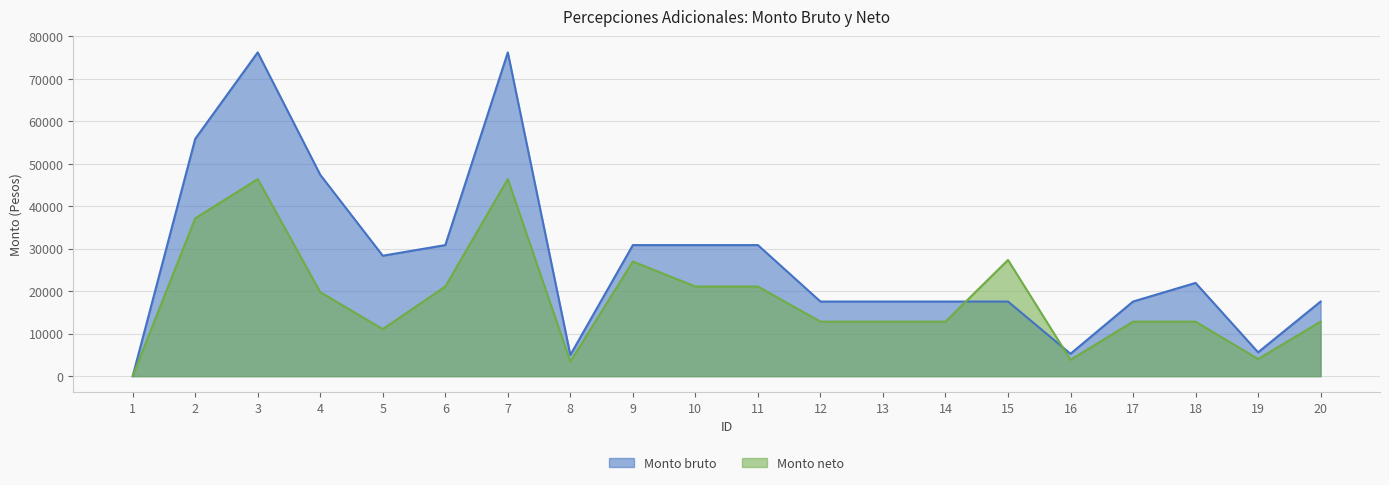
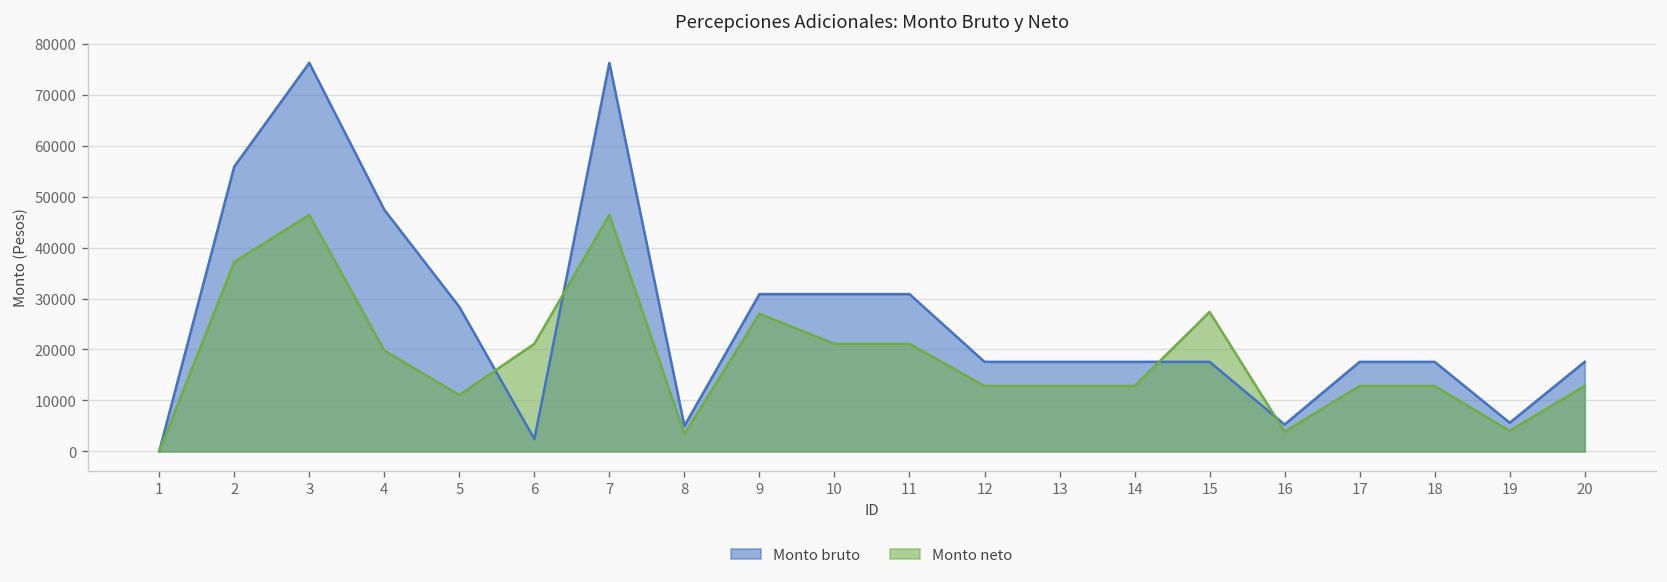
Monto bruto, 6: 31000 -> 2000
Monto bruto, 18: 22000 -> 18000
